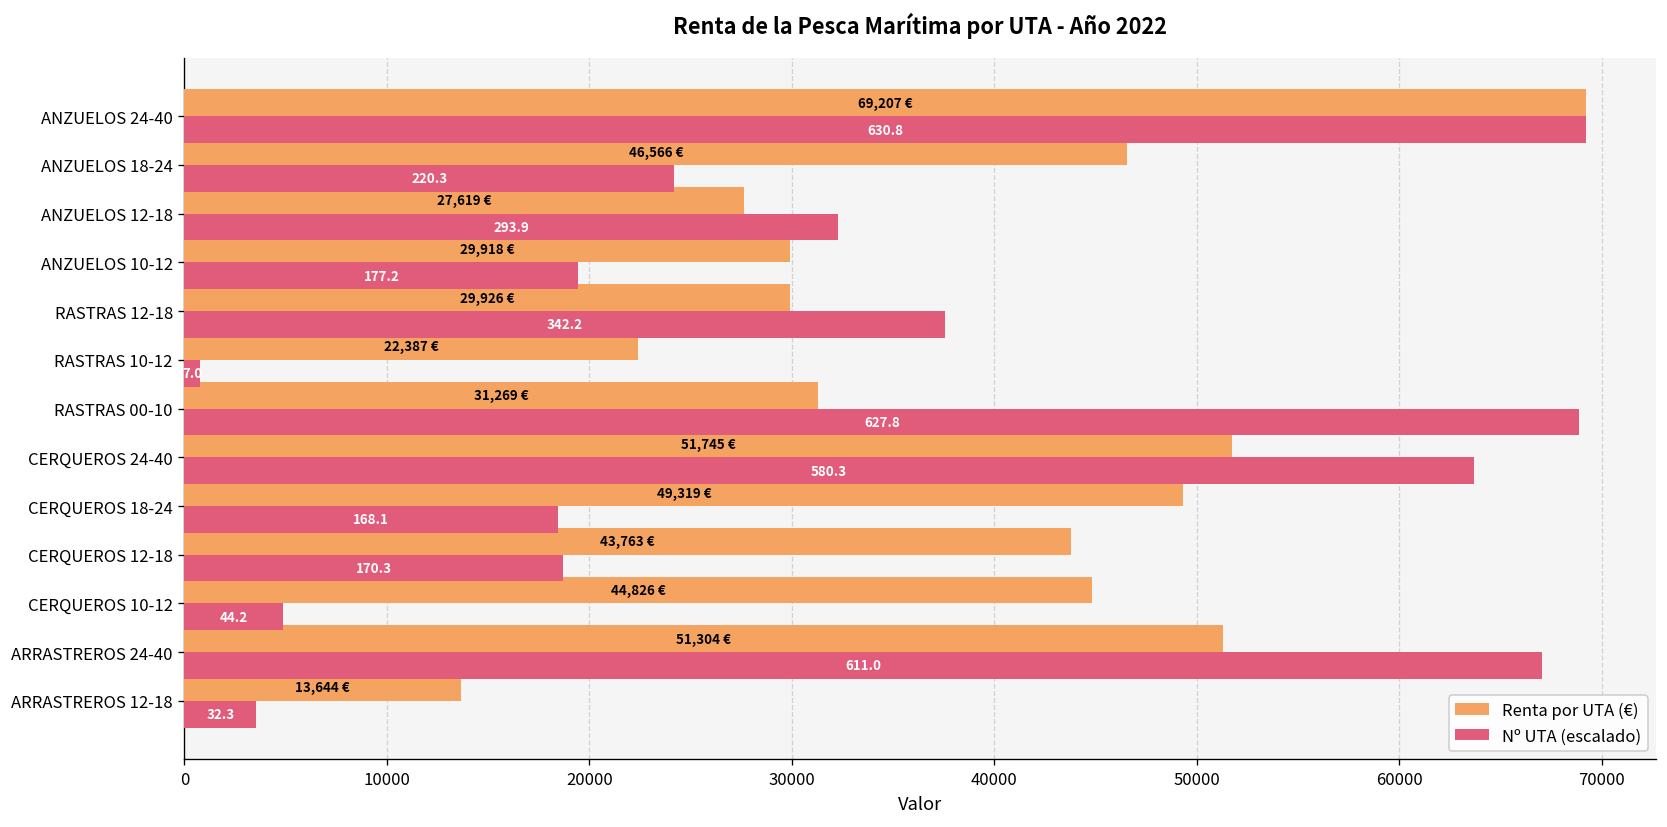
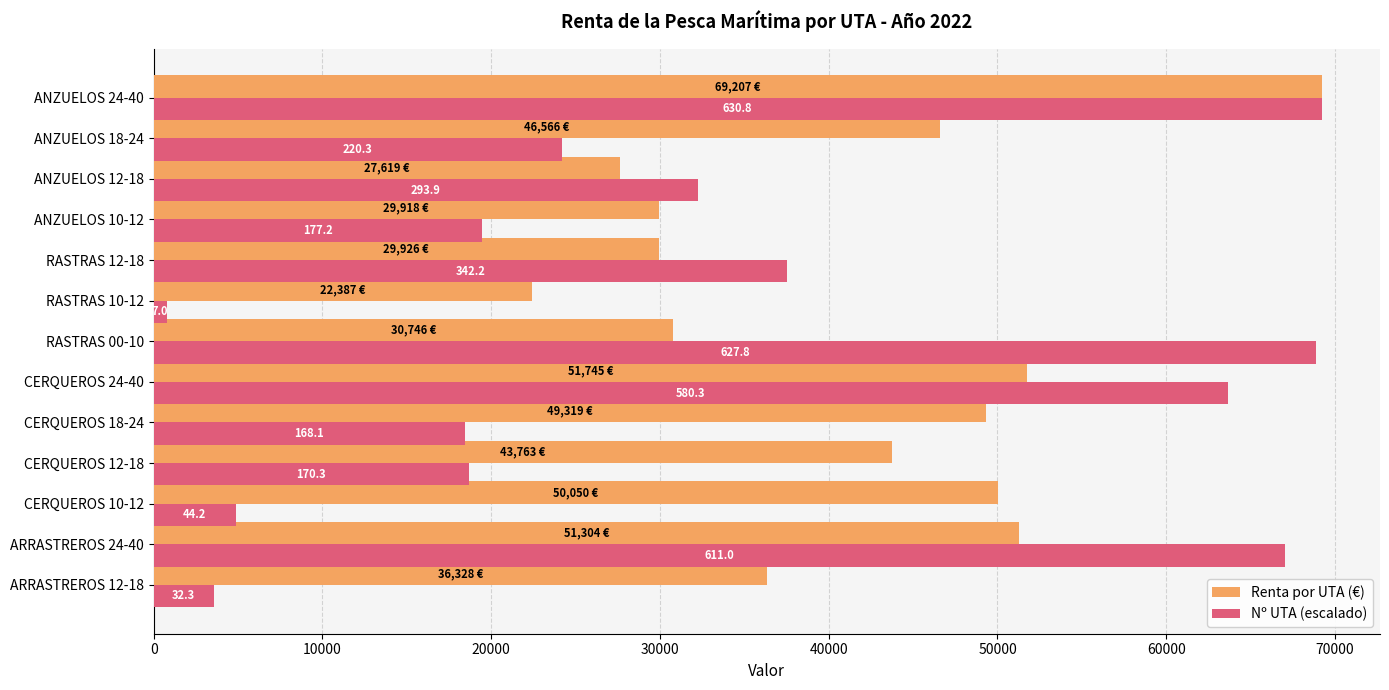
Renta por UTA (€), RASTRAS 00-10: 31,269 -> 30,746
Renta por UTA (€), CERQUEROS 10-12: 44,826 -> 50,050
Renta por UTA (€), ARRASTREROS 12-18: 13,644 -> 36,328
